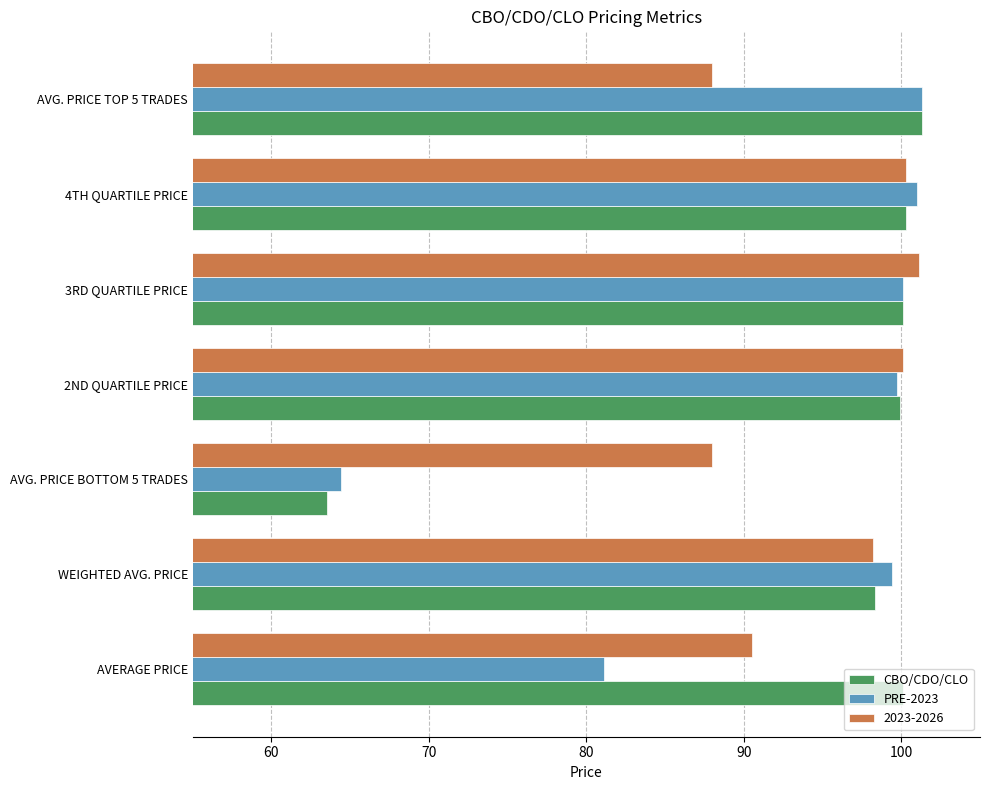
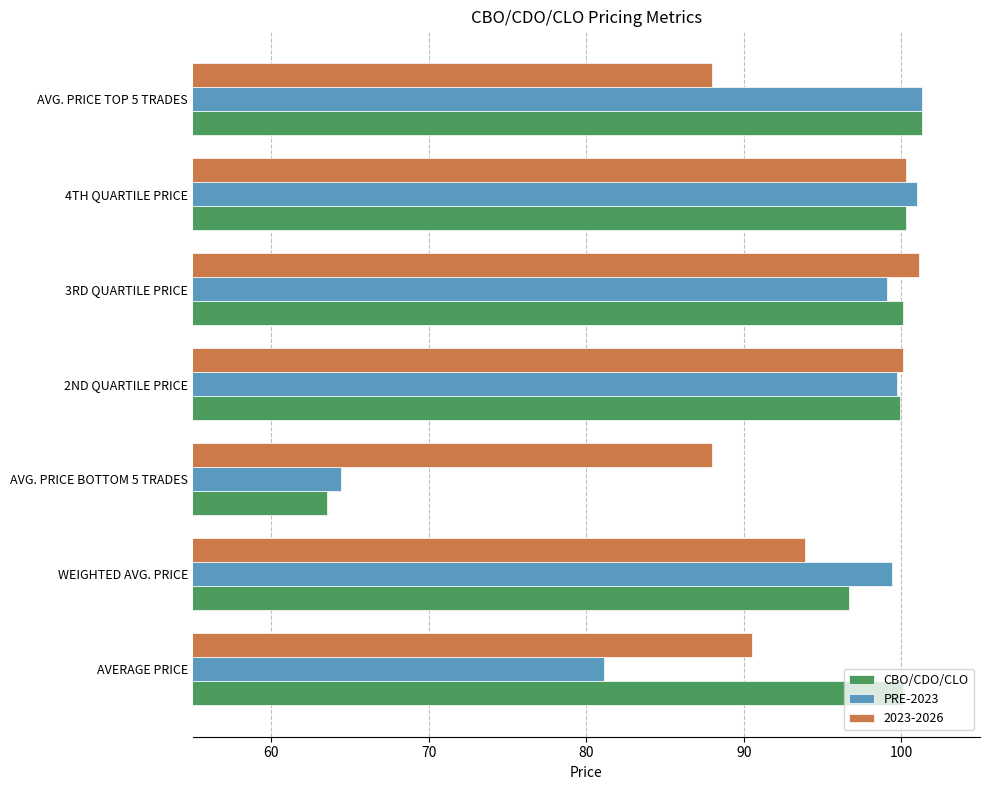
PRE-2023, 3RD QUARTILE PRICE: 100.1 -> 99.1
2023-2026, WEIGHTED AVG. PRICE: 98.2 -> 93.9
CBO/CDO/CLO, WEIGHTED AVG. PRICE: 98.3 -> 96.7
